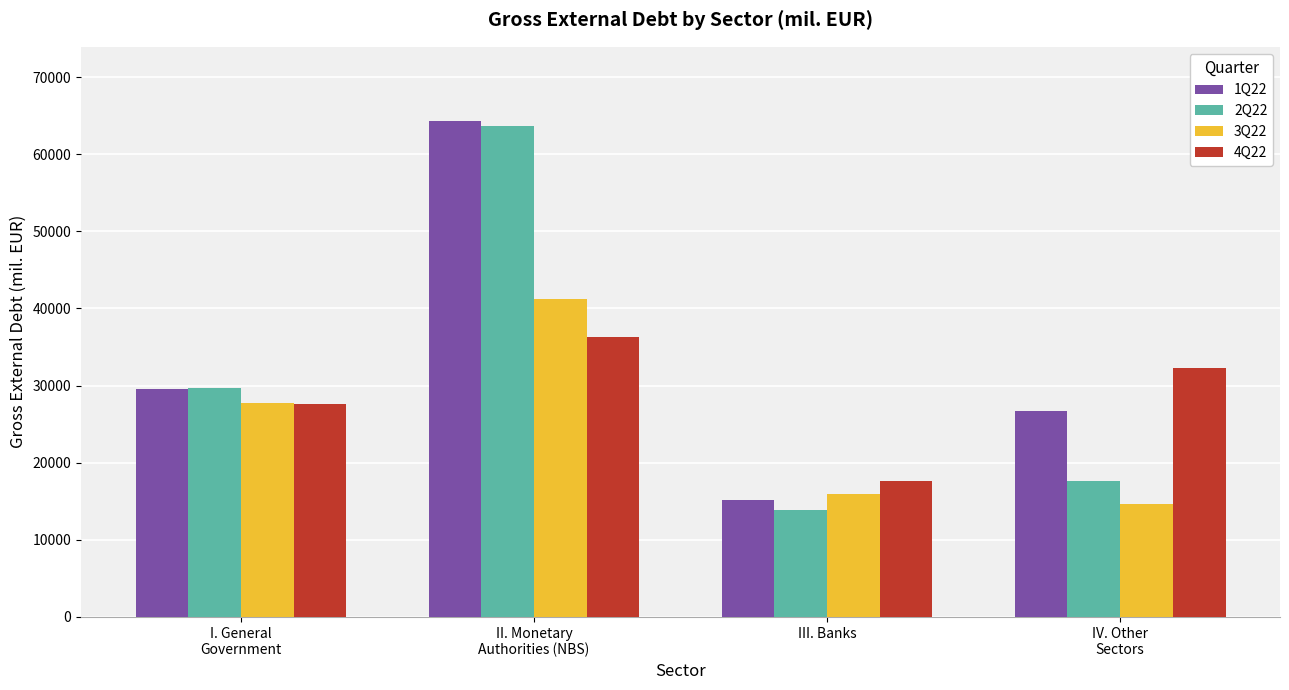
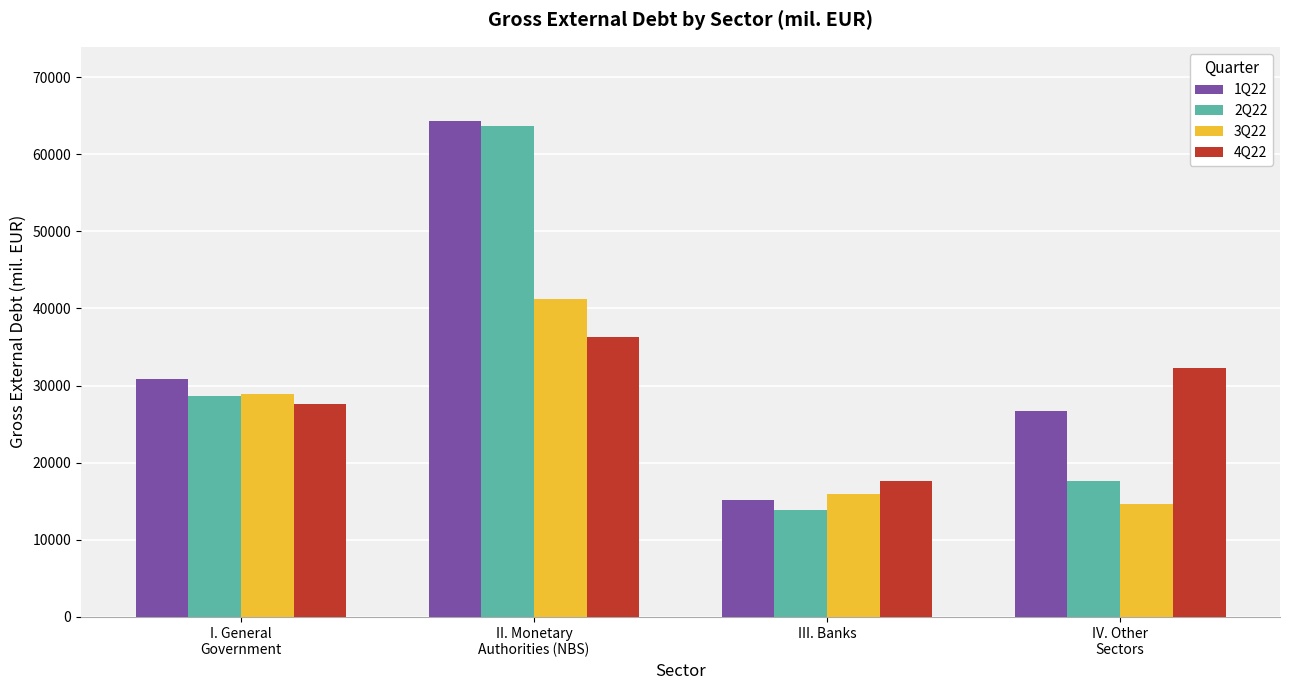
1Q22, I. General Government: 30000 -> 31000
2Q22, I. General Government: 30000 -> 29000
3Q22, I. General Government: 28000 -> 29000
